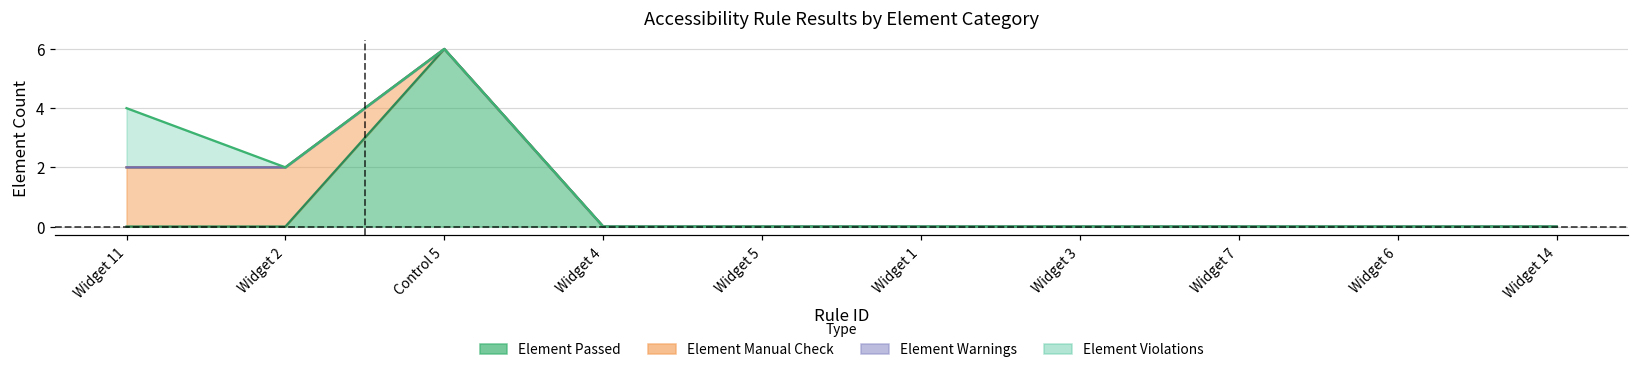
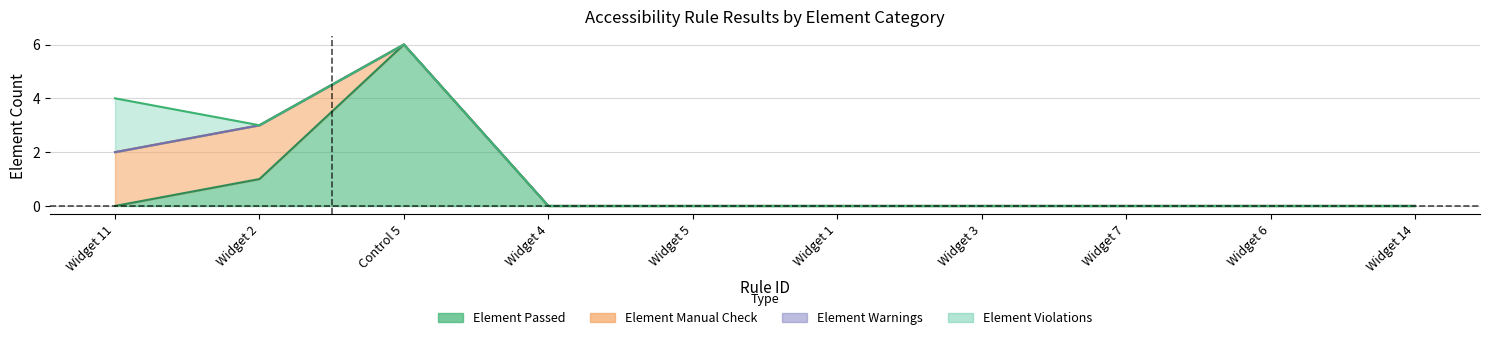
Element Passed, Widget 2: 0 -> 1
